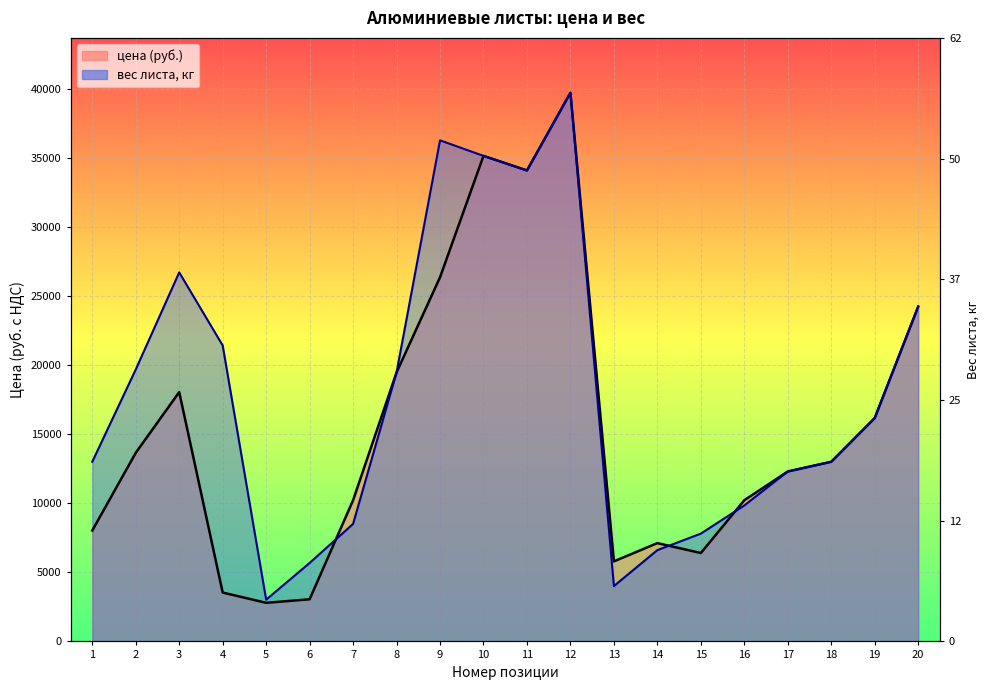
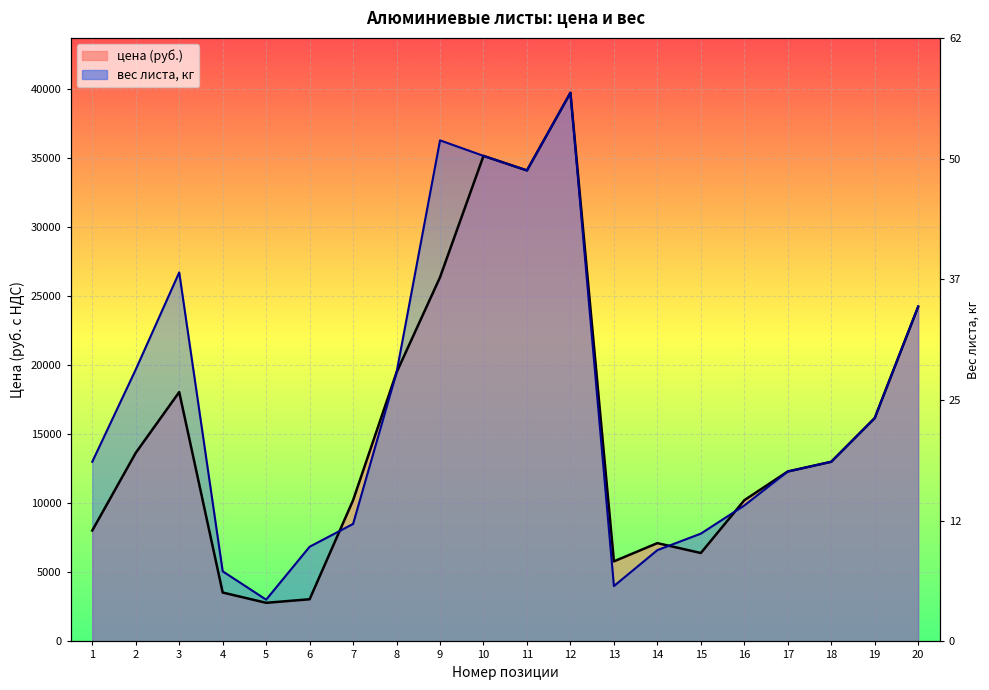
вес листа, кг, 4: 21400 -> 5100
вес листа, кг, 6: 5700 -> 6900
